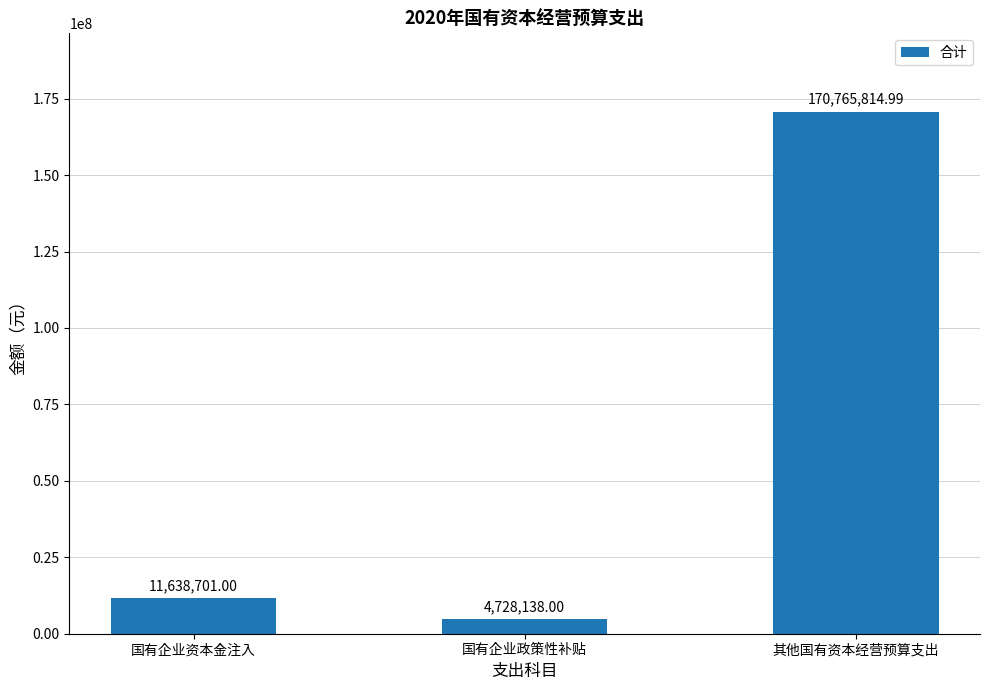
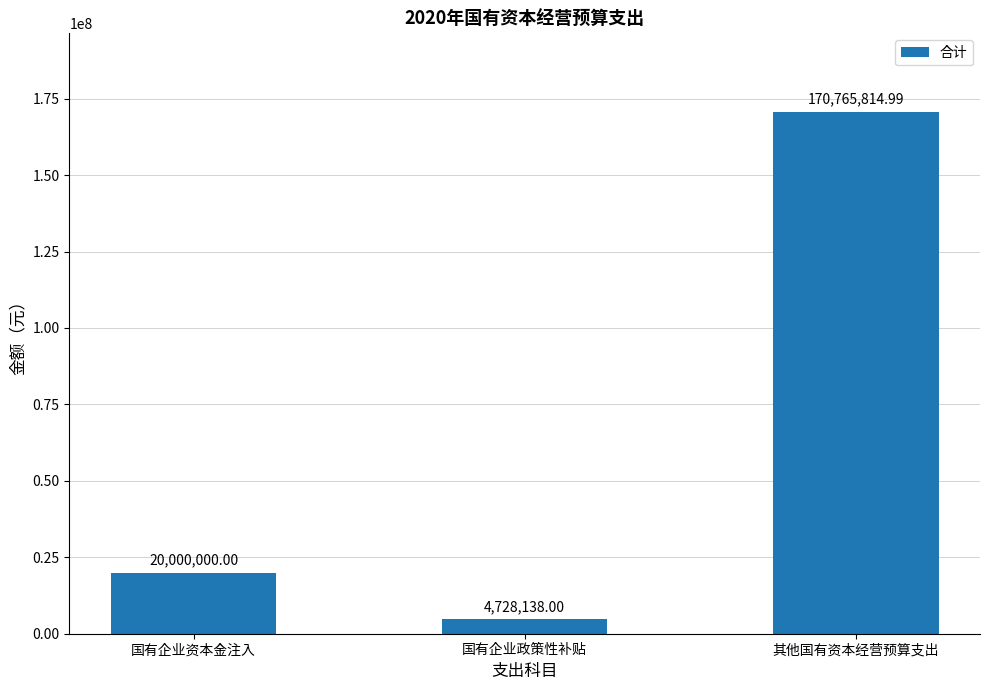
国有企业资本金注入: 11,638,701.00 -> 20,000,000.00
